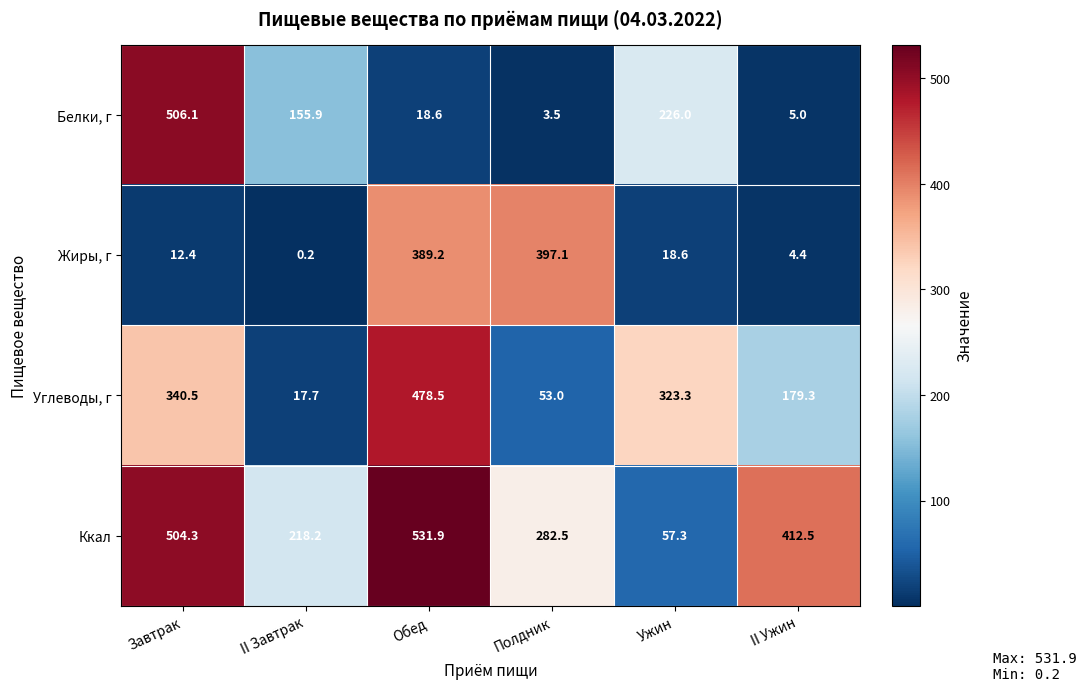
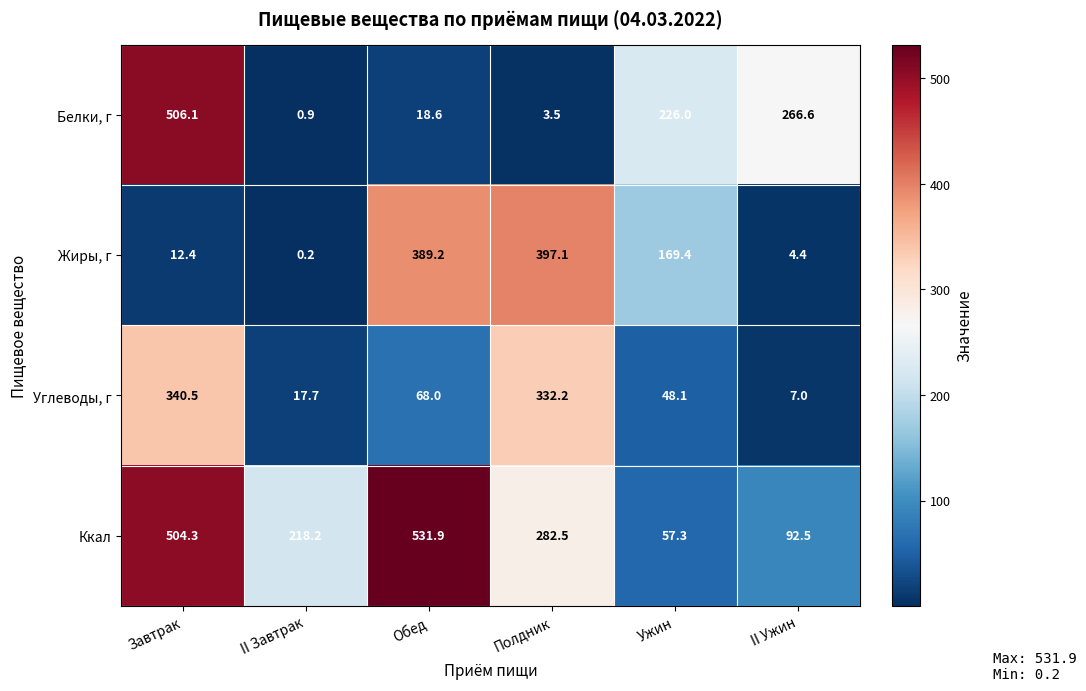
Белки, г, II Завтрак: 155.9 -> 0.9
Белки, г, II Ужин: 5.0 -> 266.6
Жиры, г, Ужин: 18.6 -> 169.4
Углеводы, г, Обед: 478.5 -> 68.0
Углеводы, г, Полдник: 53.0 -> 332.2
Углеводы, г, Ужин: 323.3 -> 48.1
Углеводы, г, II Ужин: 179.3 -> 7.0
Ккал, II Ужин: 412.5 -> 92.5
